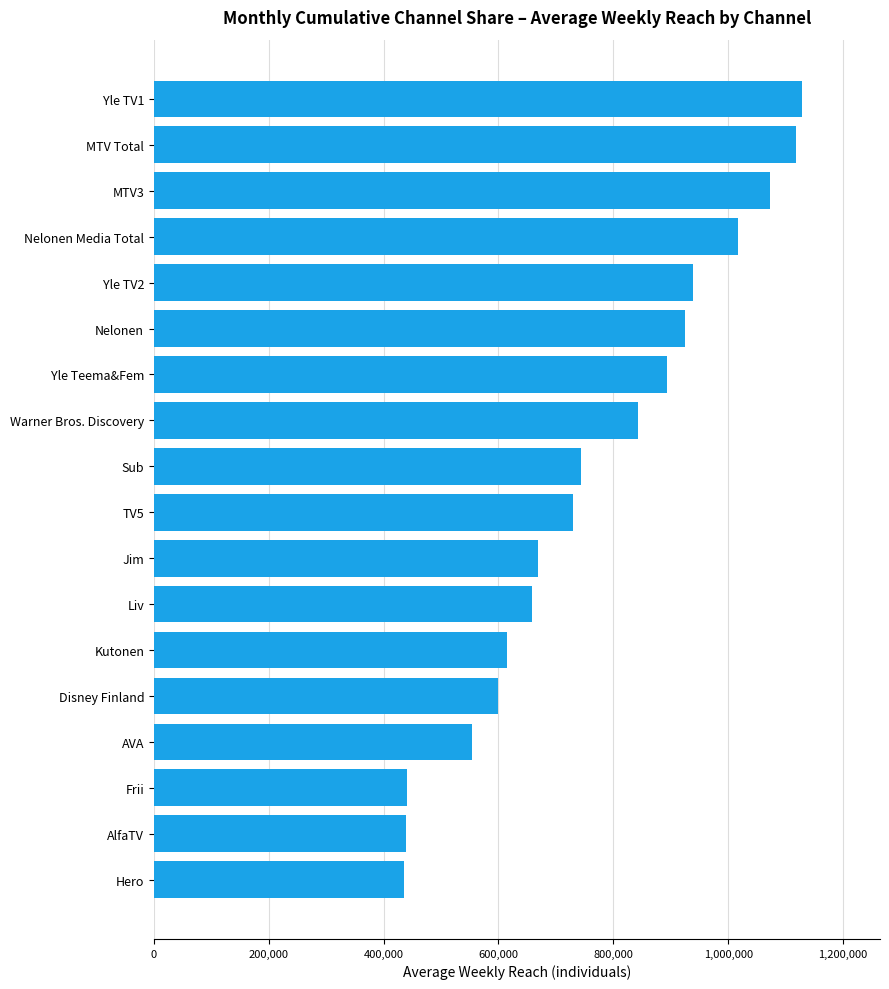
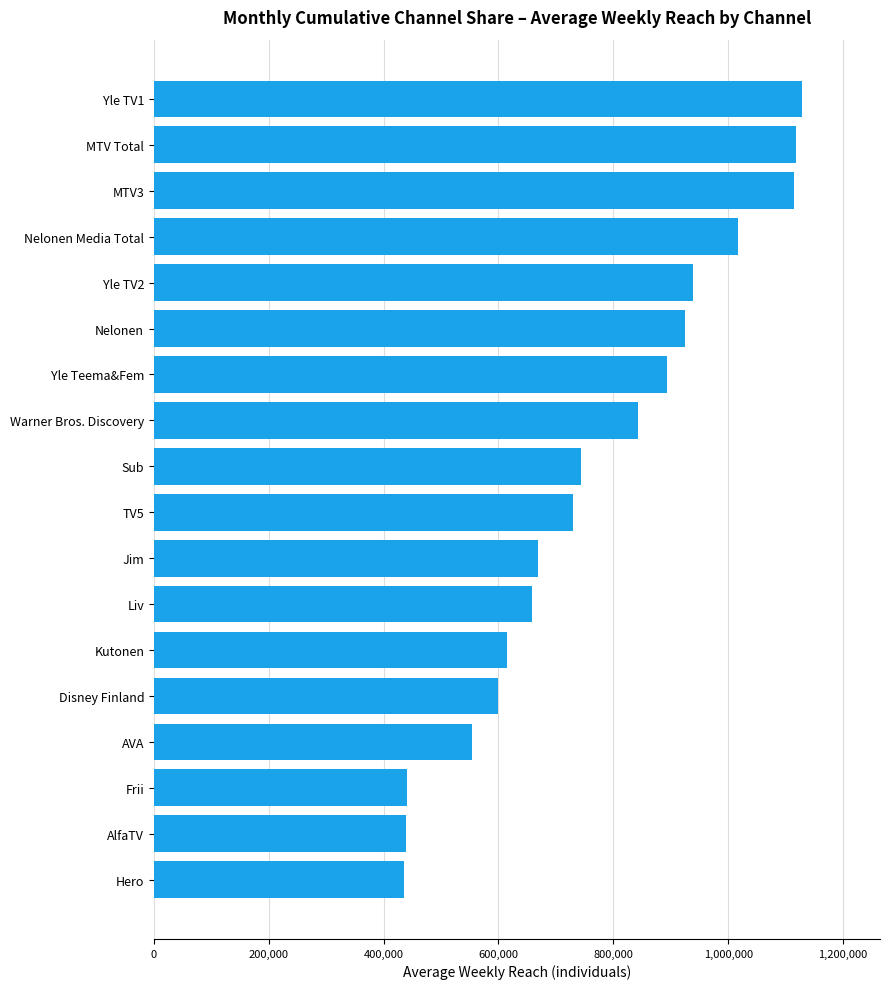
MTV3: 1,070,000 -> 1,110,000
